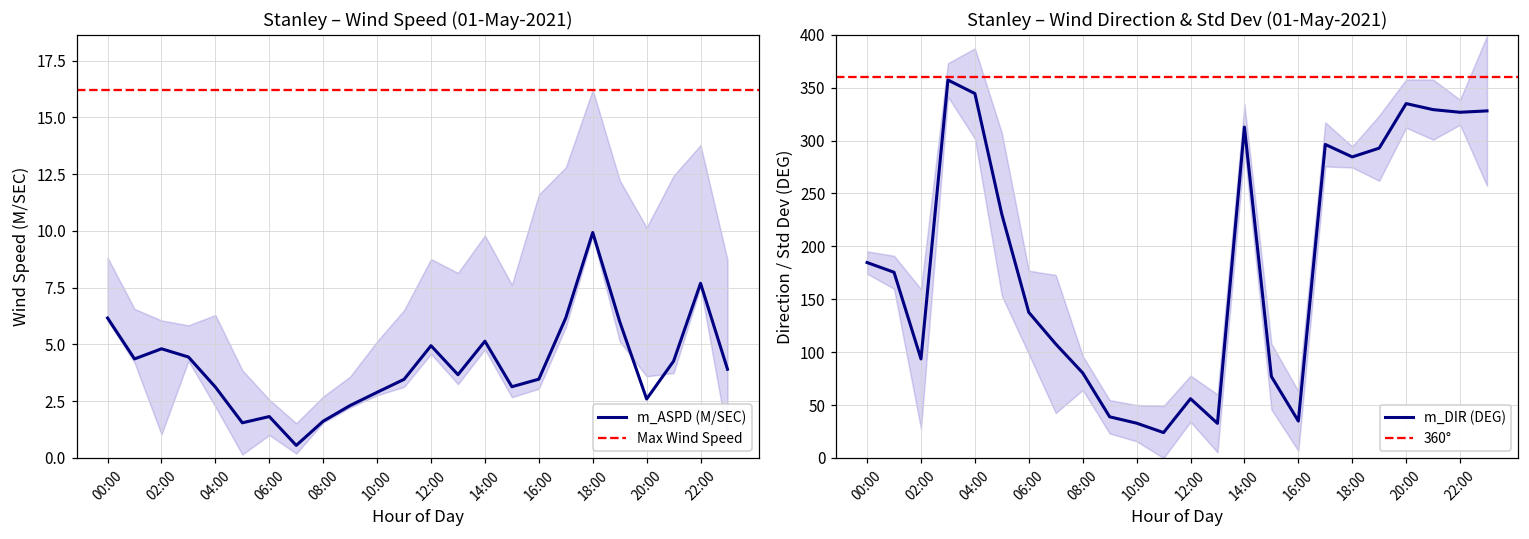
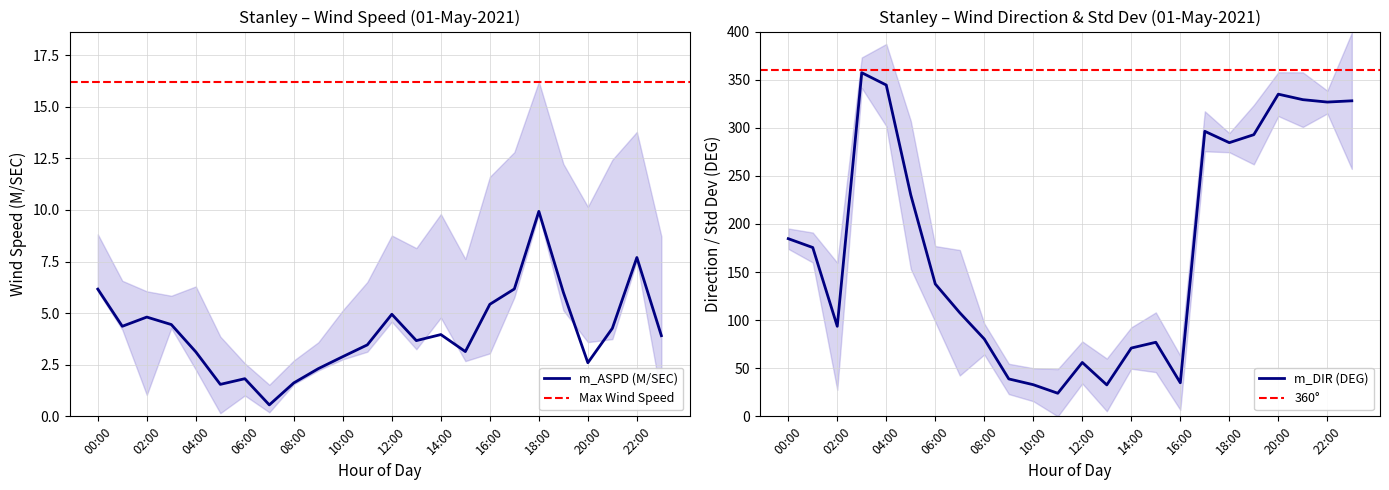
Stanley – Wind Speed (01-May-2021), m_ASPD (M/SEC), 14:00: 5.1 -> 4.0
Stanley – Wind Speed (01-May-2021), m_ASPD (M/SEC), 16:00: 3.5 -> 5.4
Stanley – Wind Direction & Std Dev (01-May-2021), m_DIR (DEG), 14:00: 310 -> 70
